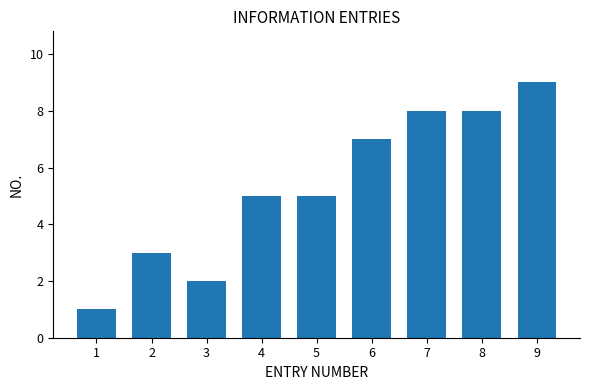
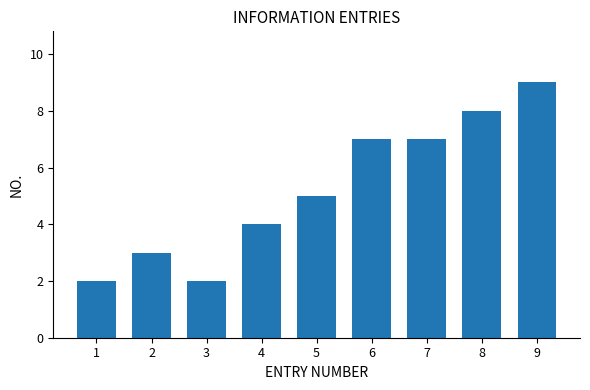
1: 1 -> 2
4: 5 -> 4
7: 8 -> 7
